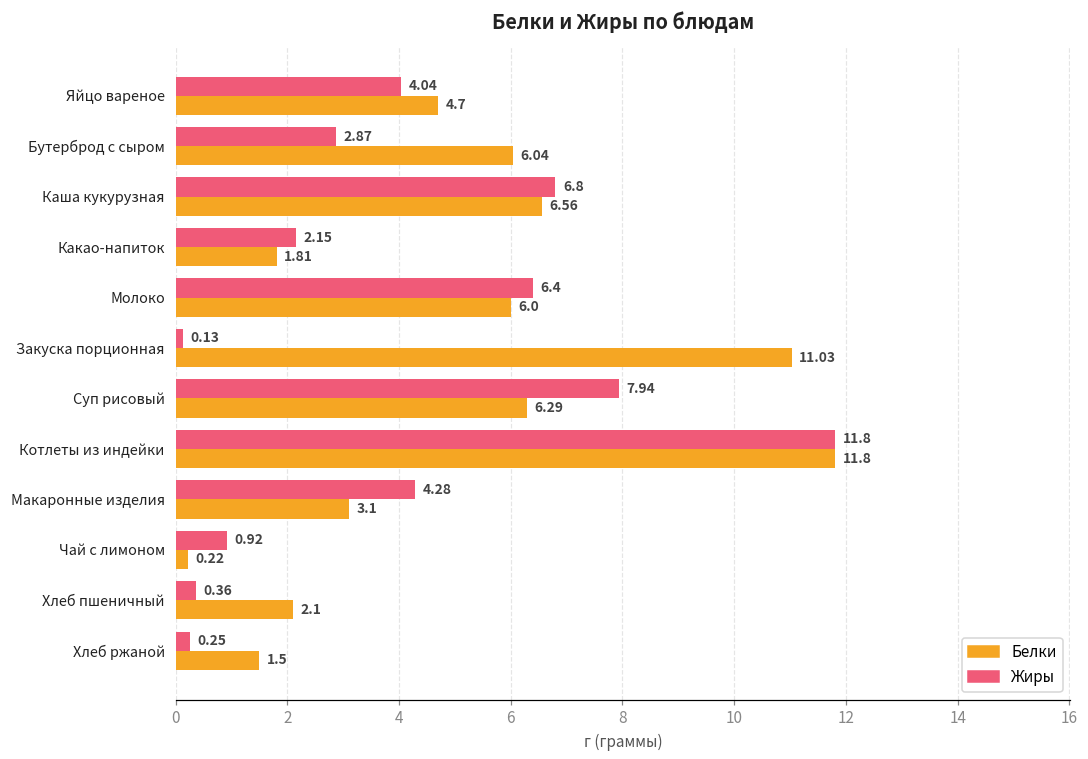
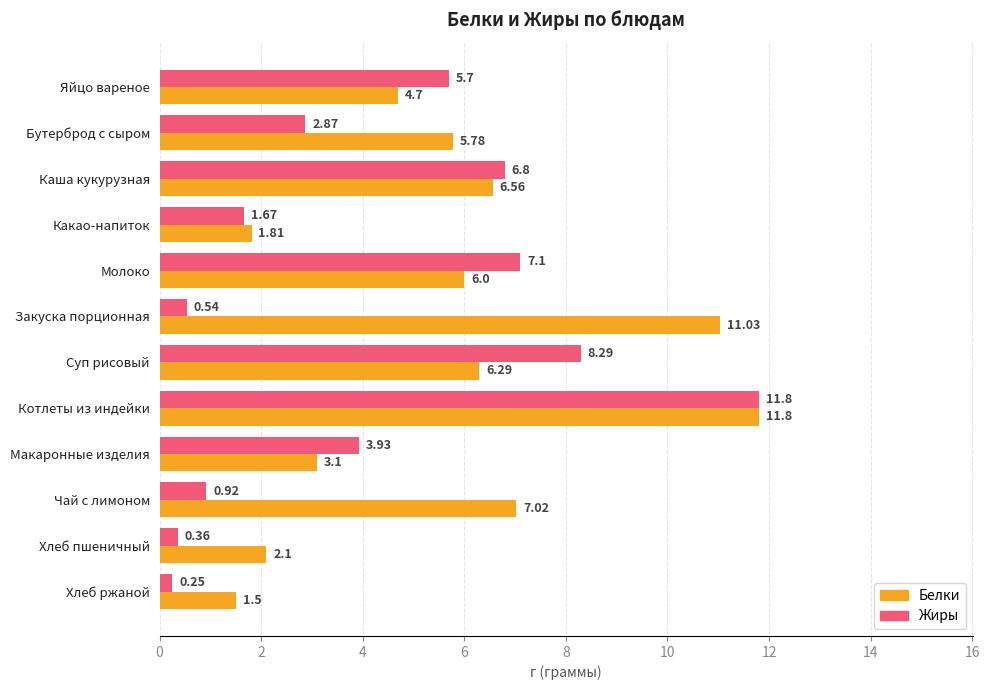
Жиры, Яйцо вареное: 4.04 -> 5.7
Белки, Бутерброд с сыром: 6.04 -> 5.78
Жиры, Какао-напиток: 2.15 -> 1.67
Жиры, Молоко: 6.4 -> 7.1
Жиры, Закуска порционная: 0.13 -> 0.54
Жиры, Суп рисовый: 7.94 -> 8.29
Жиры, Макаронные изделия: 4.28 -> 3.93
Белки, Чай с лимоном: 0.22 -> 7.02
